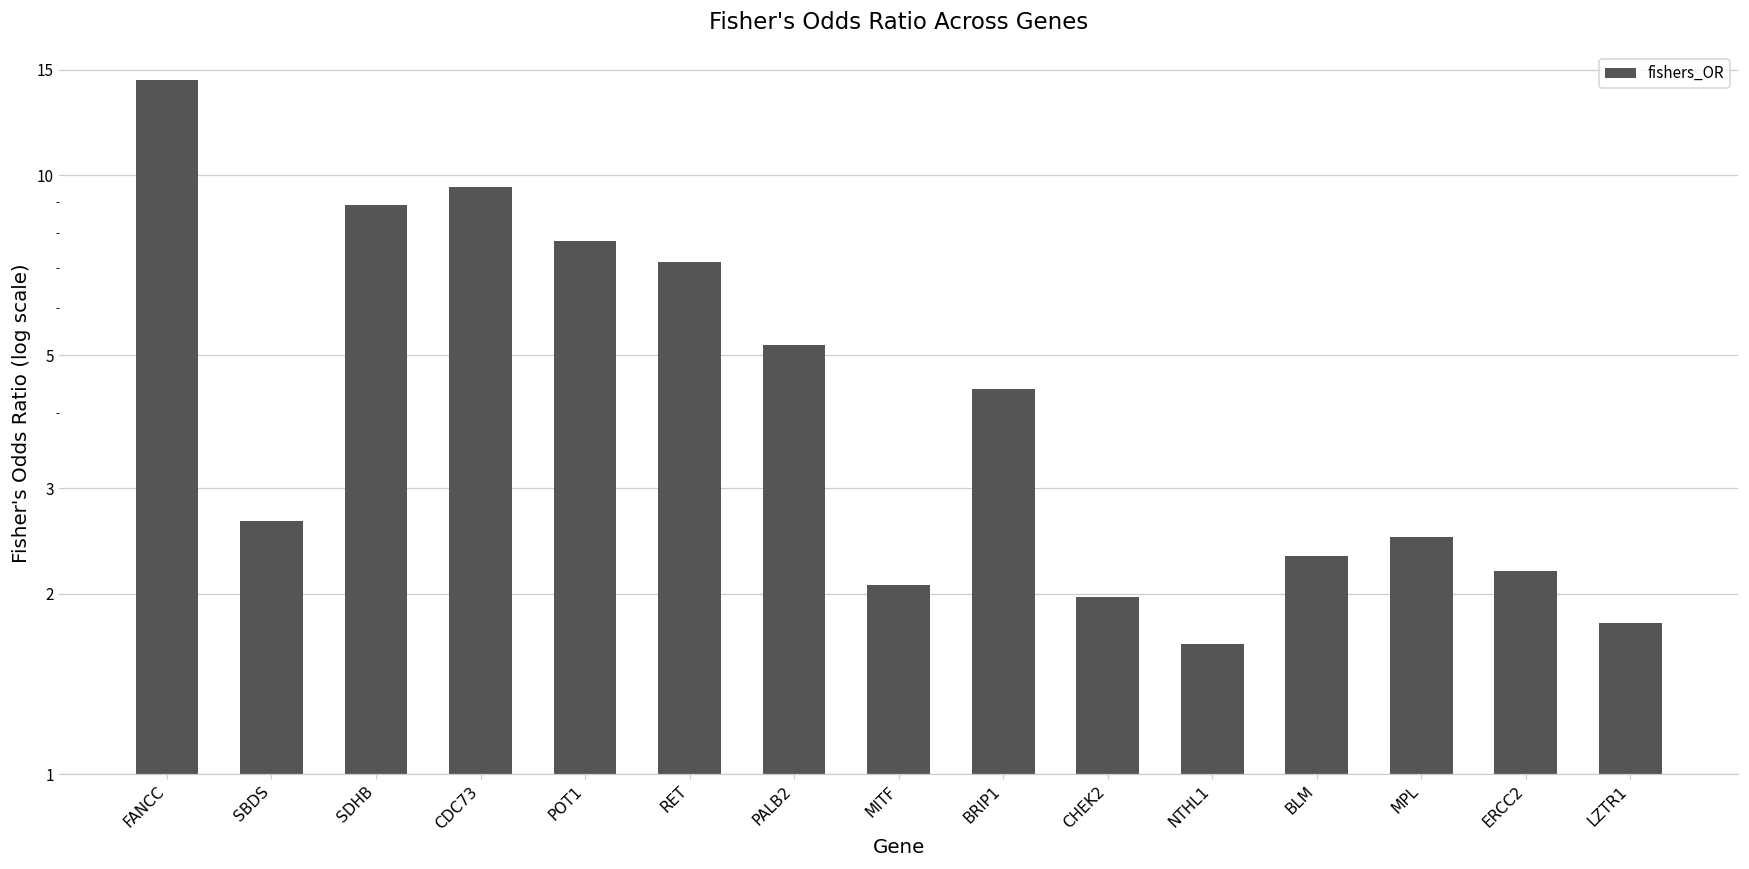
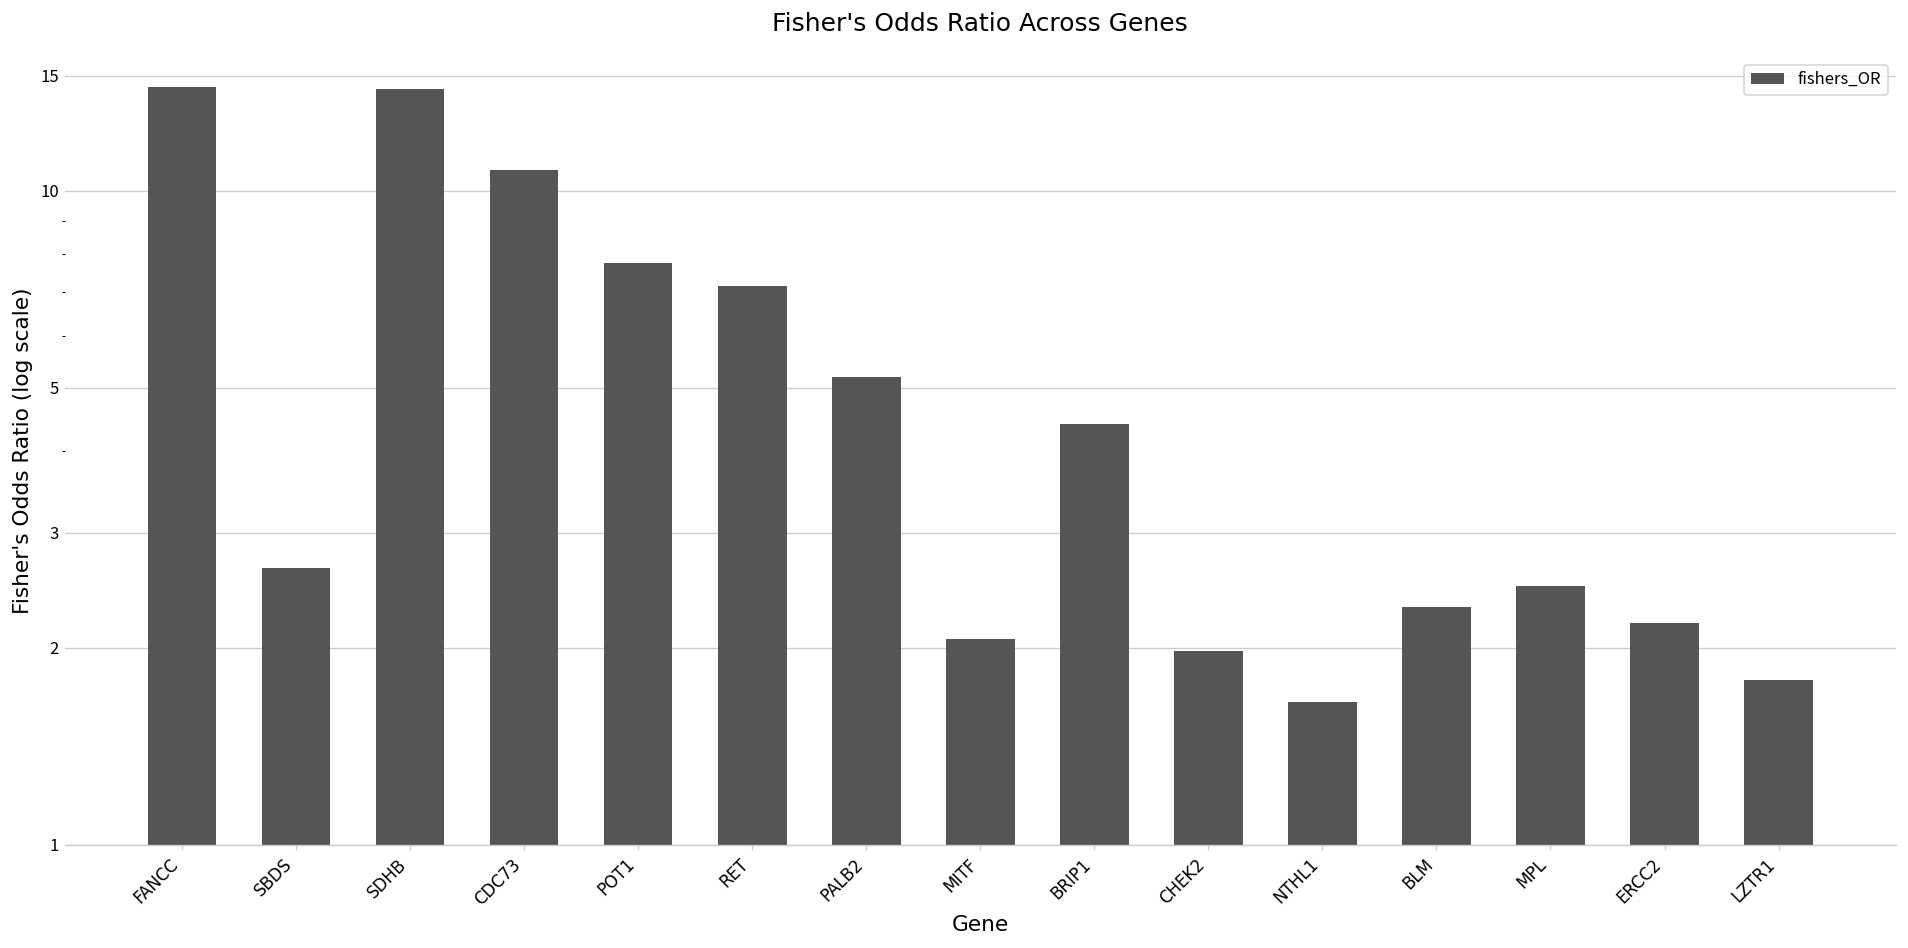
SDHB: 8.9 -> 14.3
CDC73: 9.5 -> 10.8
